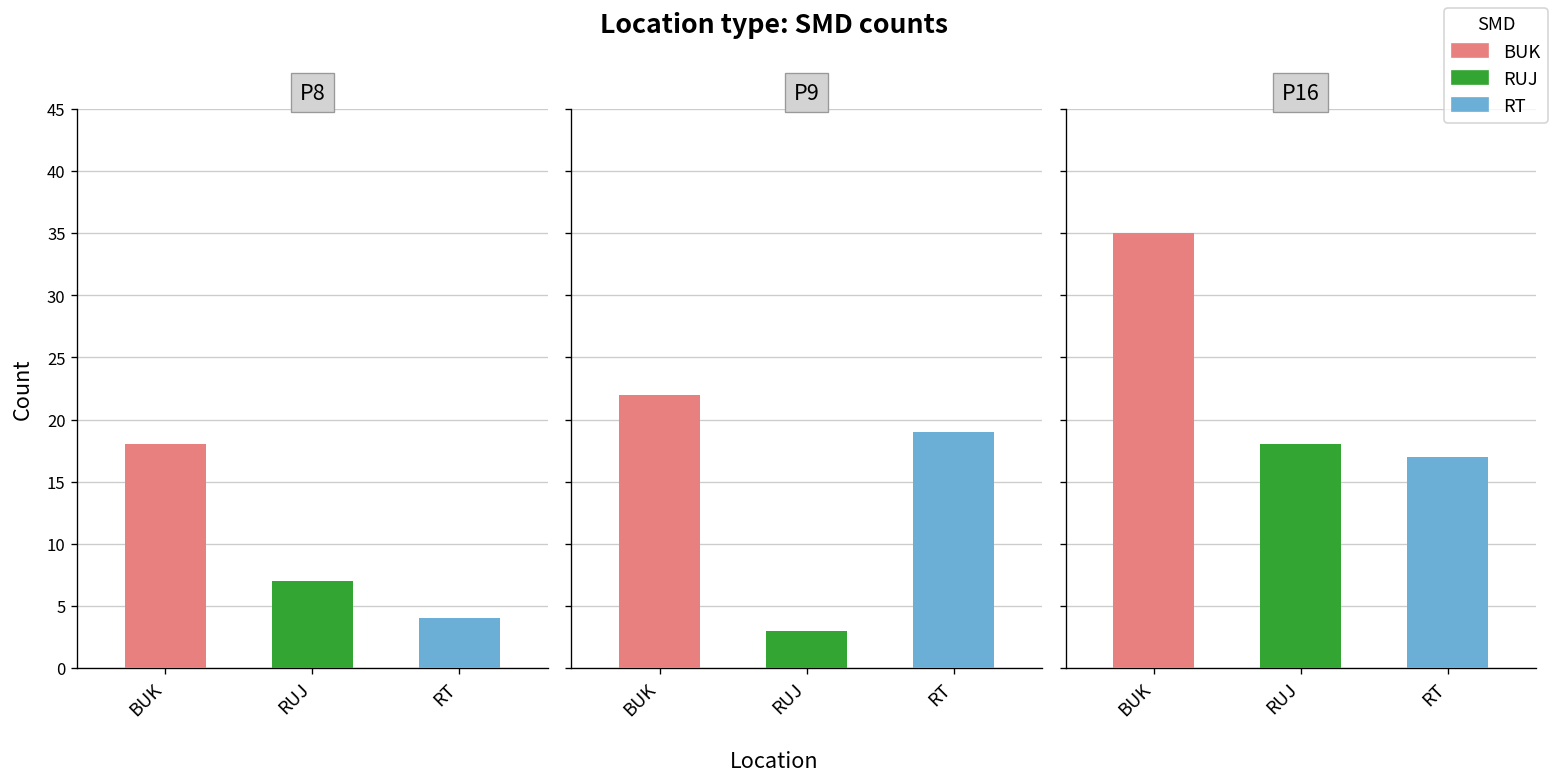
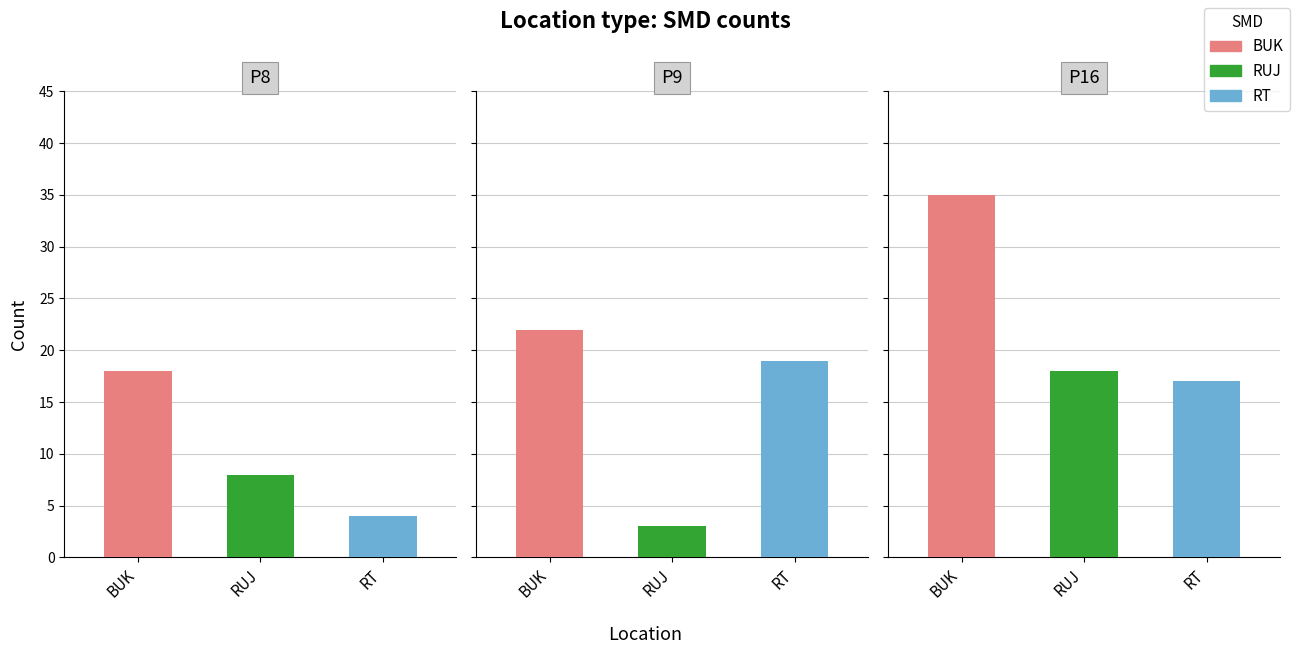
P8, RUJ: 7 -> 8
